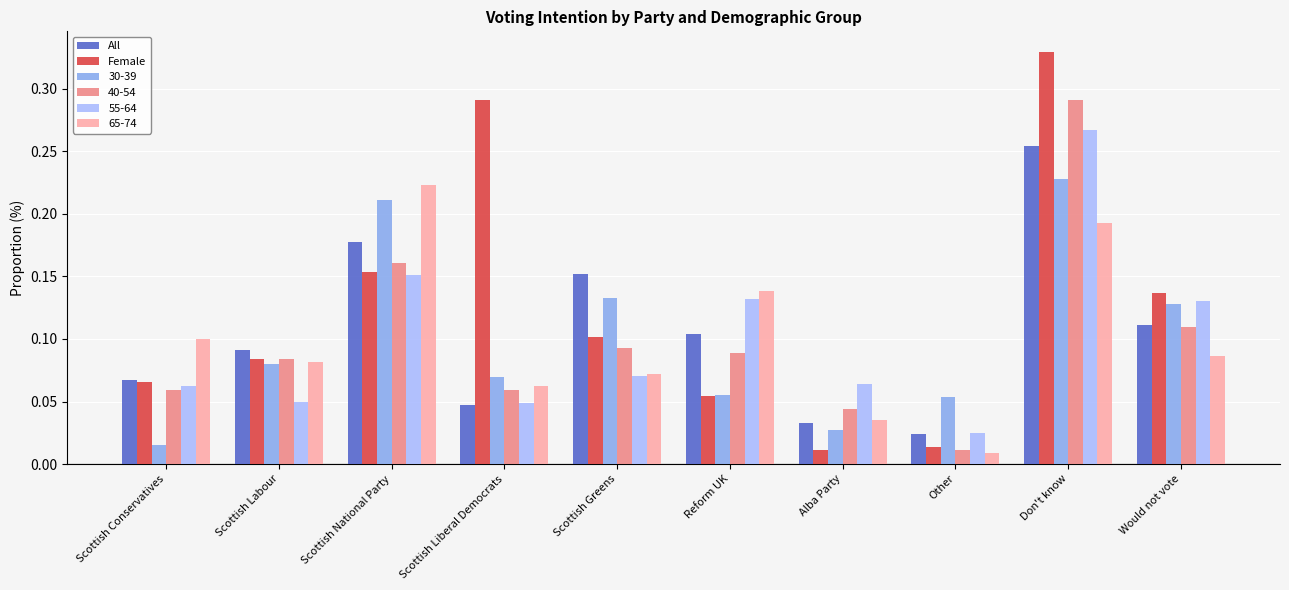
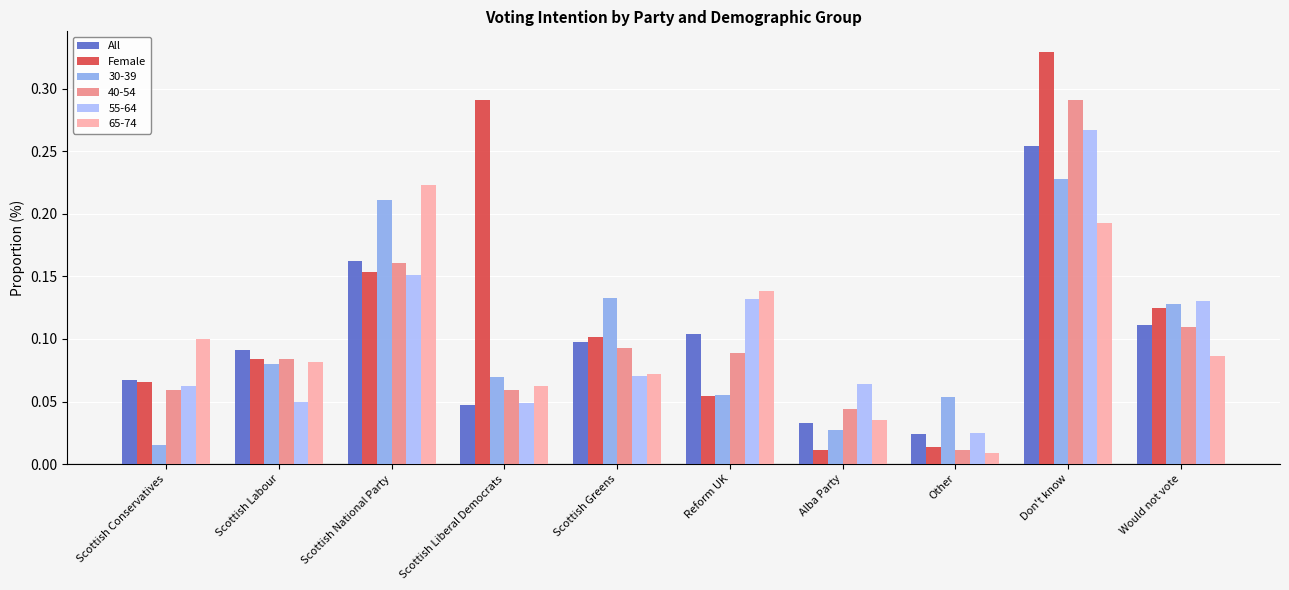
All, Scottish National Party: 0.178 -> 0.162
All, Scottish Greens: 0.152 -> 0.098
Female, Would not vote: 0.136 -> 0.125
